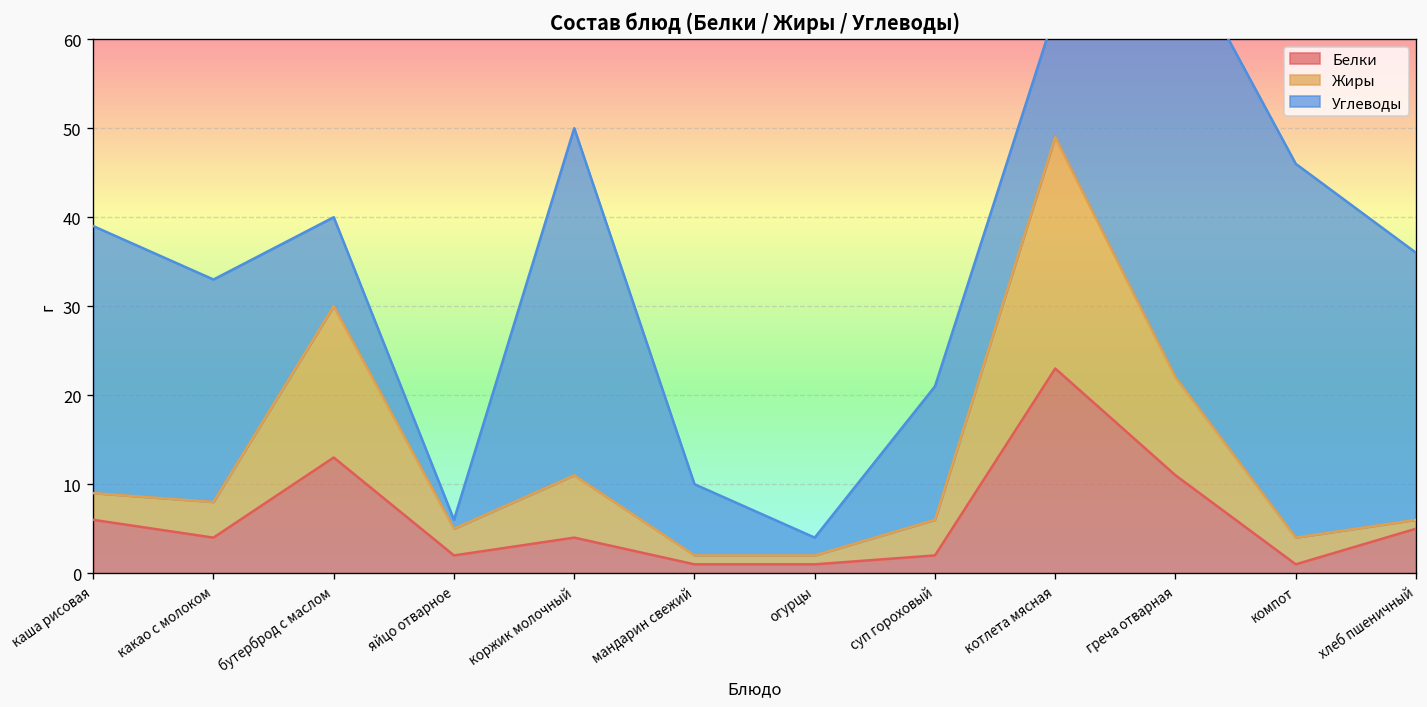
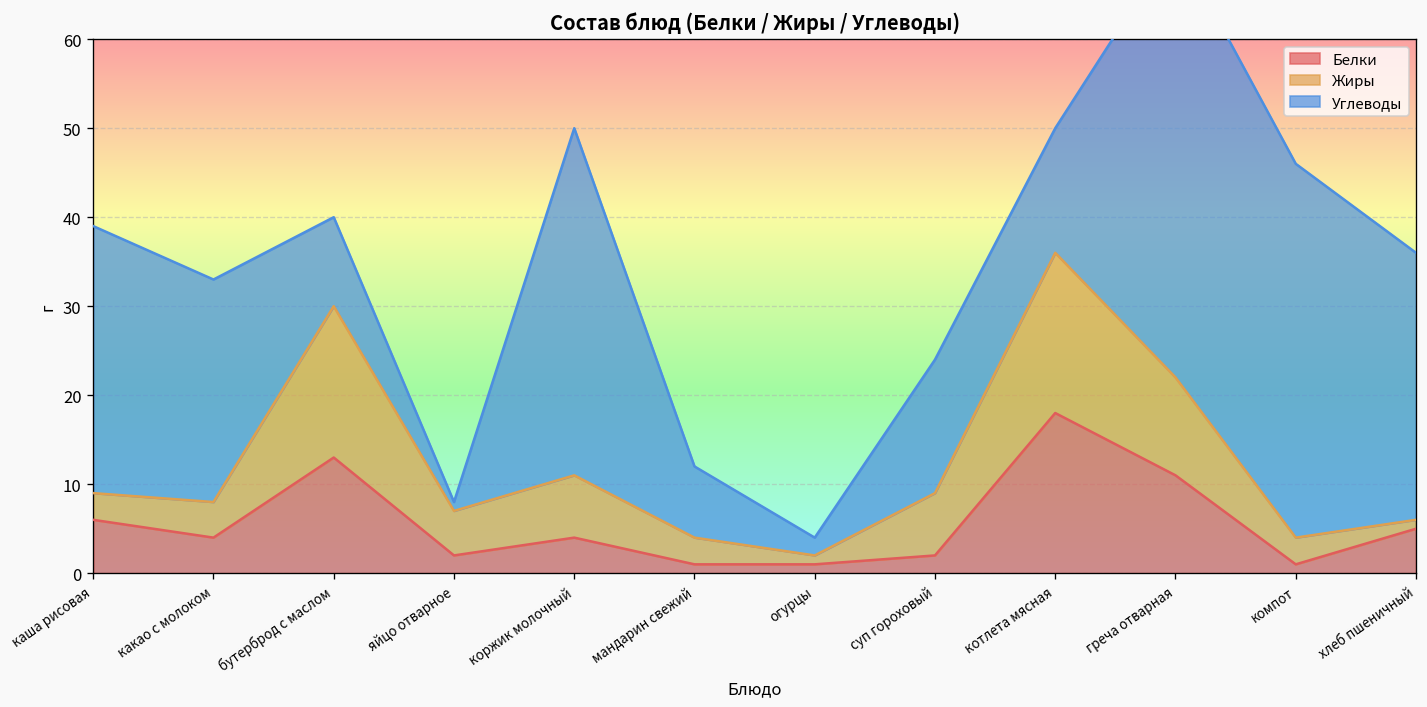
Жиры, яйцо отварное: 3 -> 5
Жиры, мандарин свежий: 1 -> 3
Жиры, суп гороховый: 4 -> 7
Белки, котлета мясная: 23 -> 18
Жиры, котлета мясная: 26 -> 18
